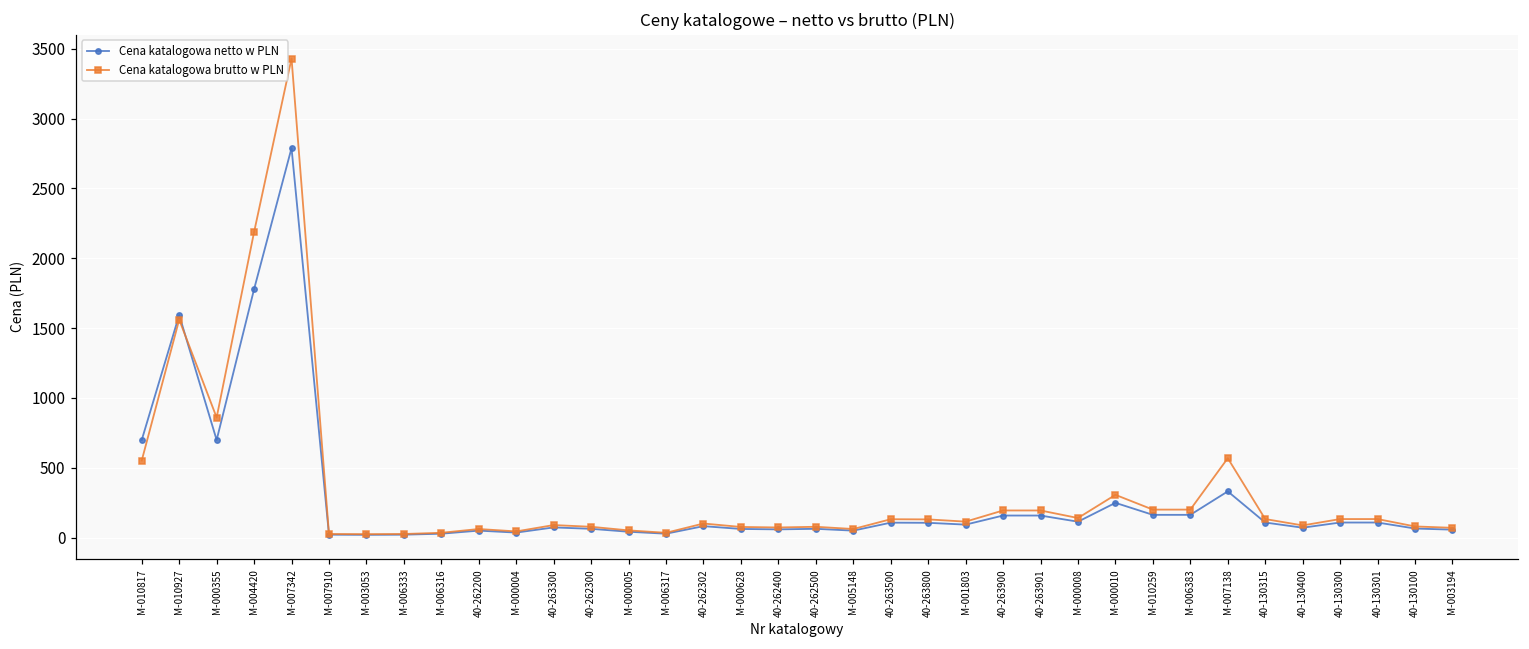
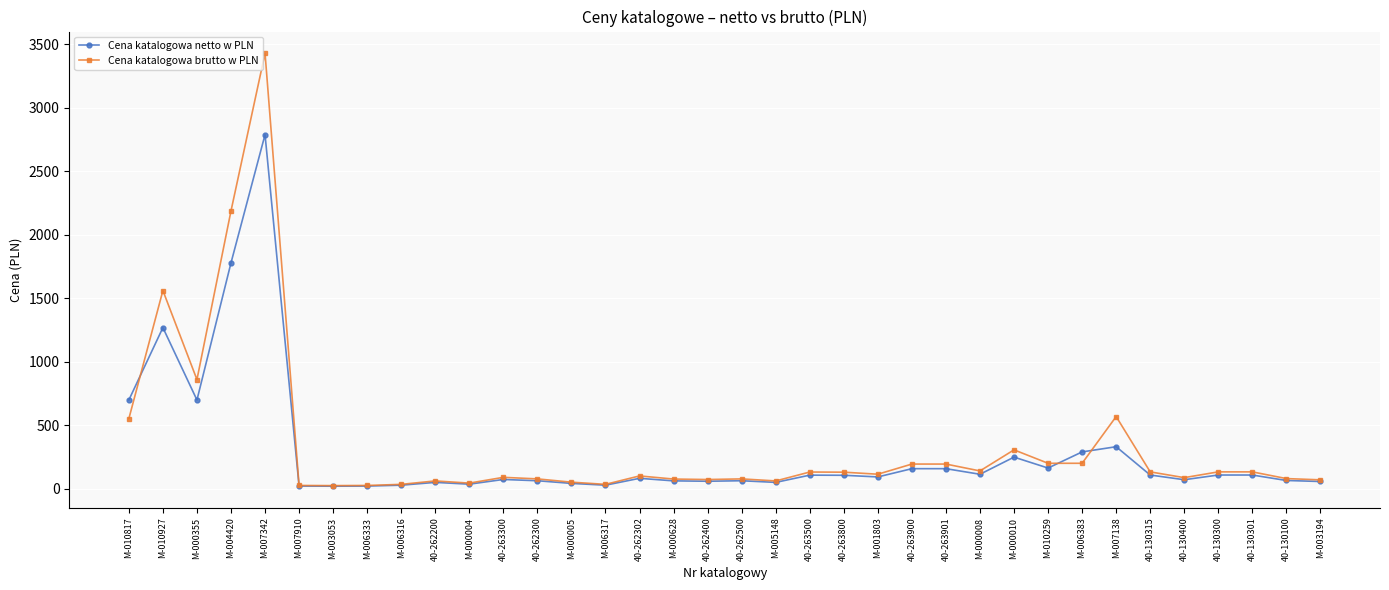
Cena katalogowa netto w PLN, M-010927: 1590 -> 1270
Cena katalogowa netto w PLN, M-006383: 160 -> 290
